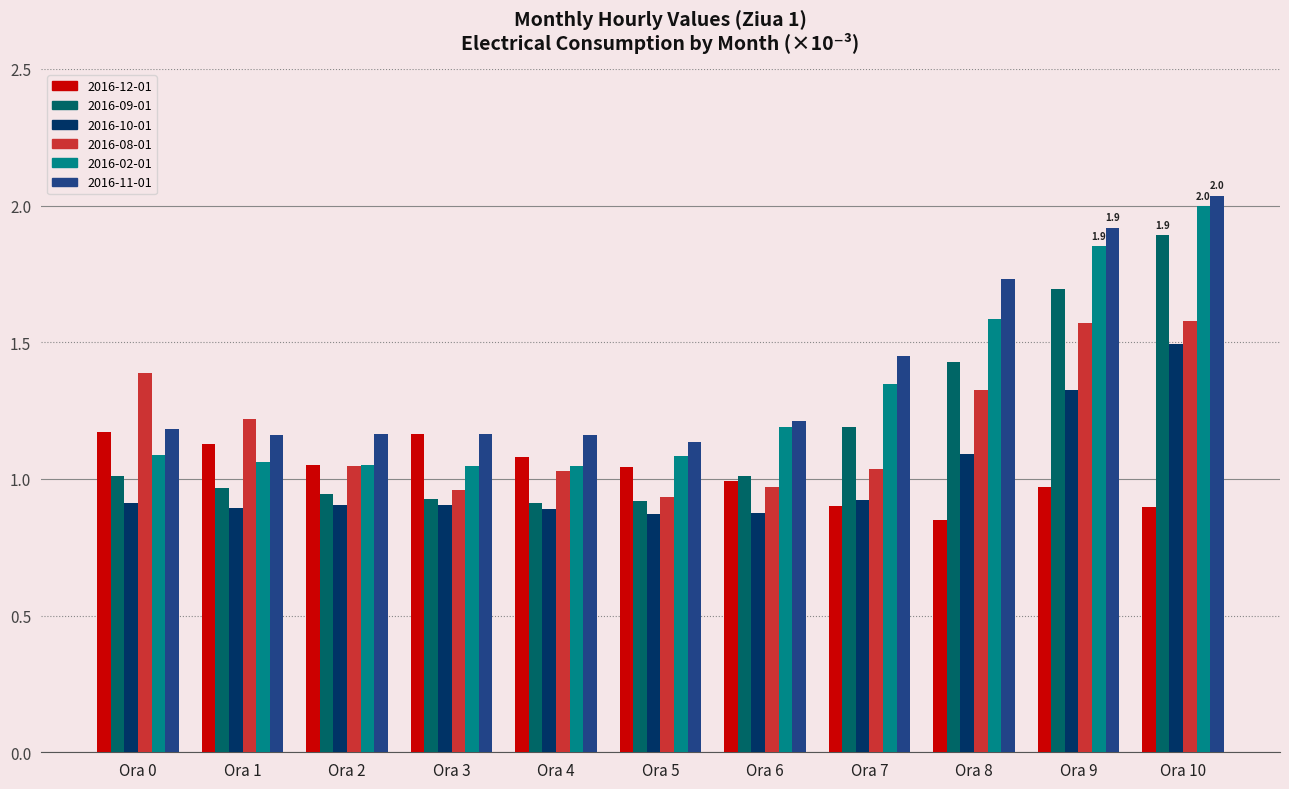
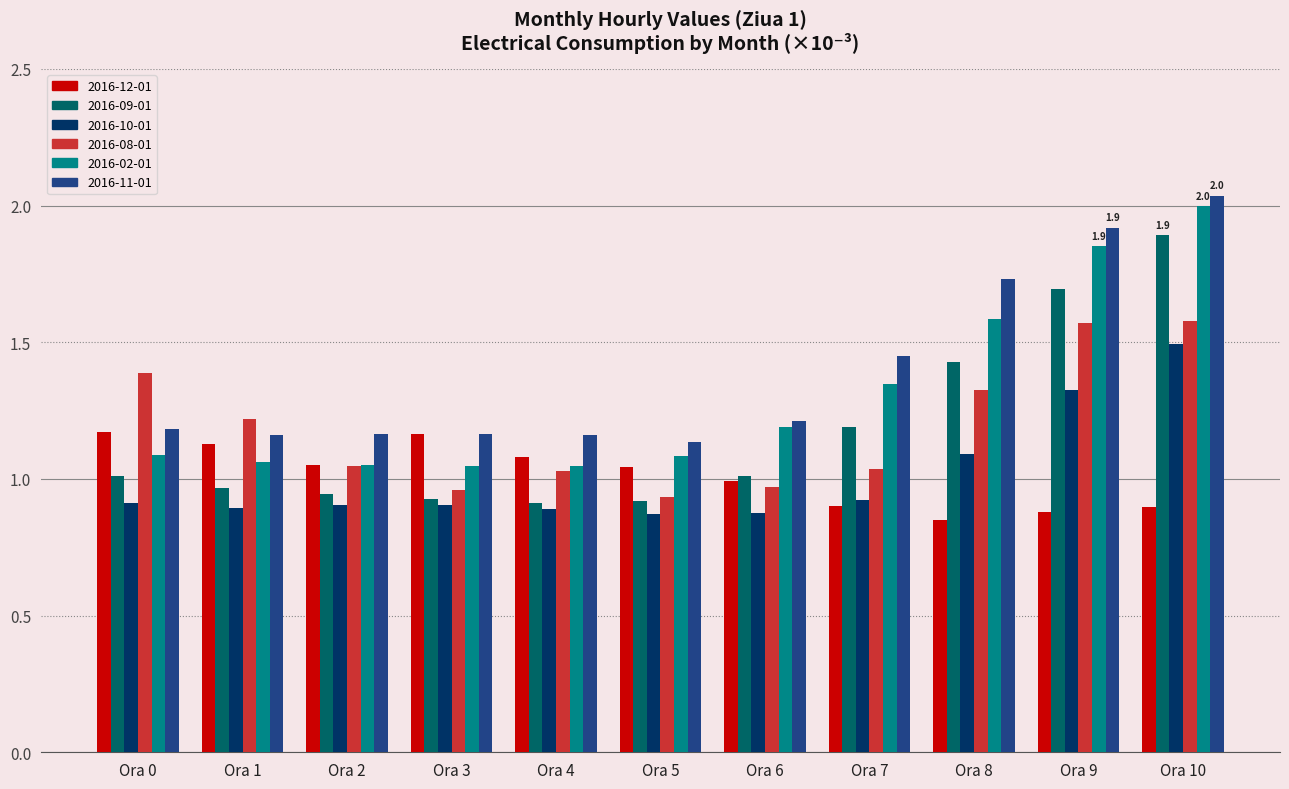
2016-12-01, Ora 9: 0.97 -> 0.88
